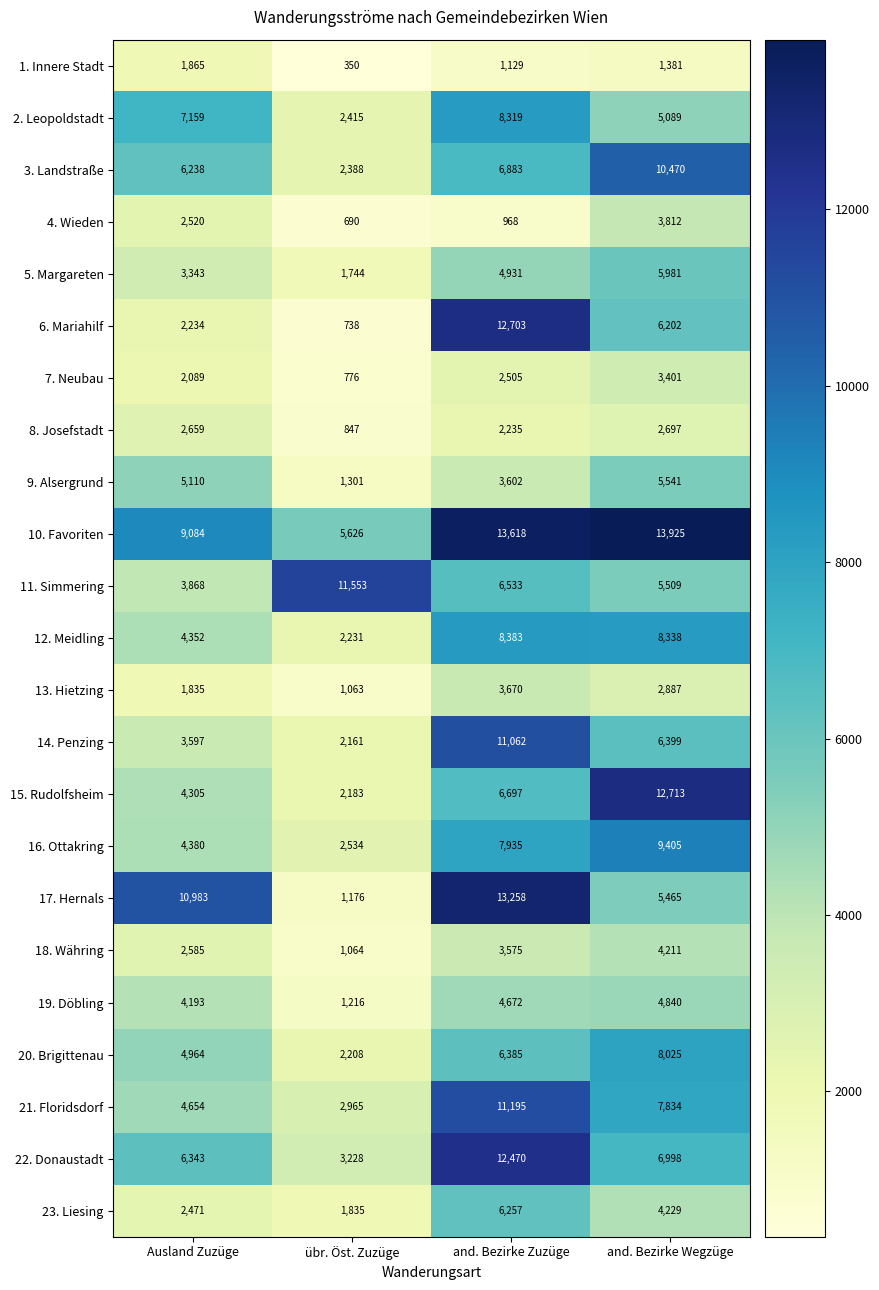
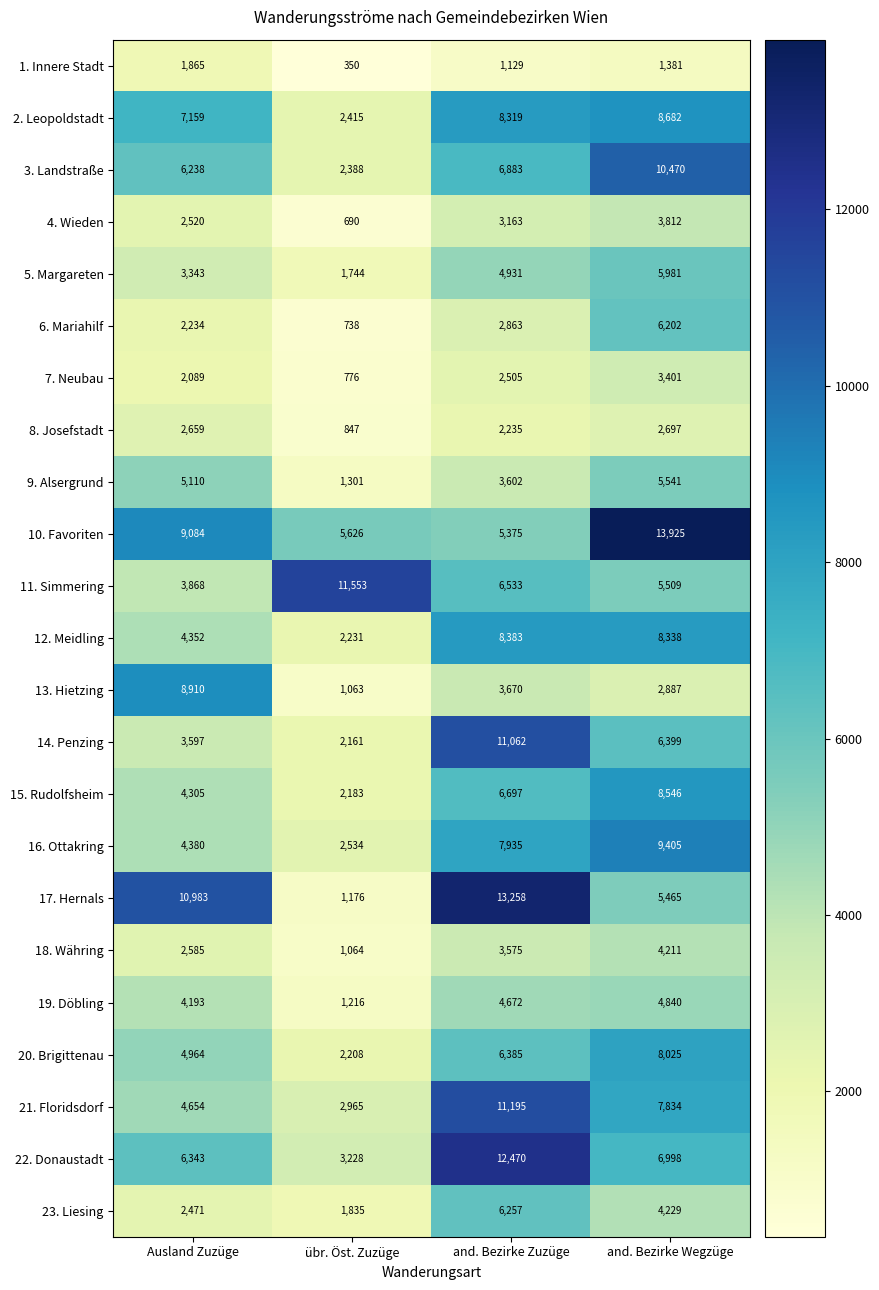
2. Leopoldstadt, and. Bezirke Wegzüge: 5,089 -> 8,682
4. Wieden, and. Bezirke Zuzüge: 968 -> 3,163
6. Mariahilf, and. Bezirke Zuzüge: 12,703 -> 2,863
10. Favoriten, and. Bezirke Zuzüge: 13,618 -> 5,375
13. Hietzing, Ausland Zuzüge: 1,835 -> 8,910
15. Rudolfsheim, and. Bezirke Wegzüge: 12,713 -> 8,546
